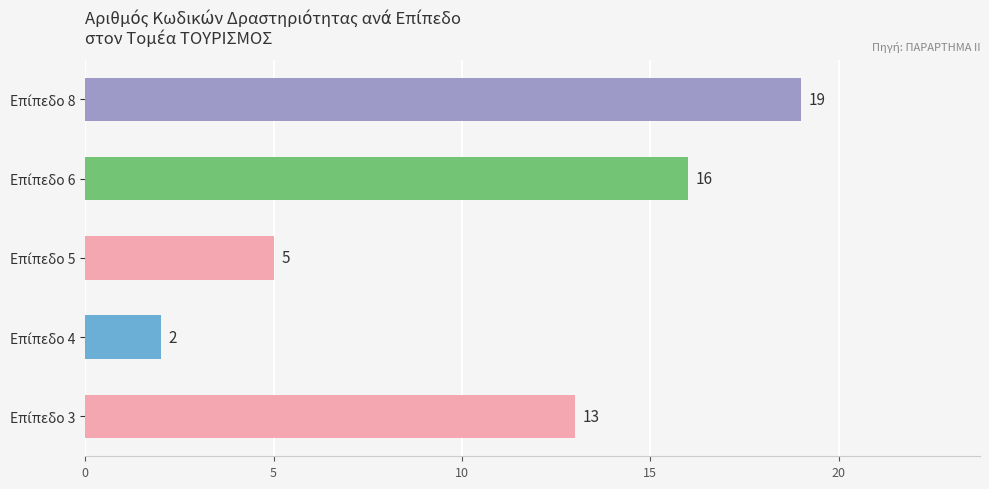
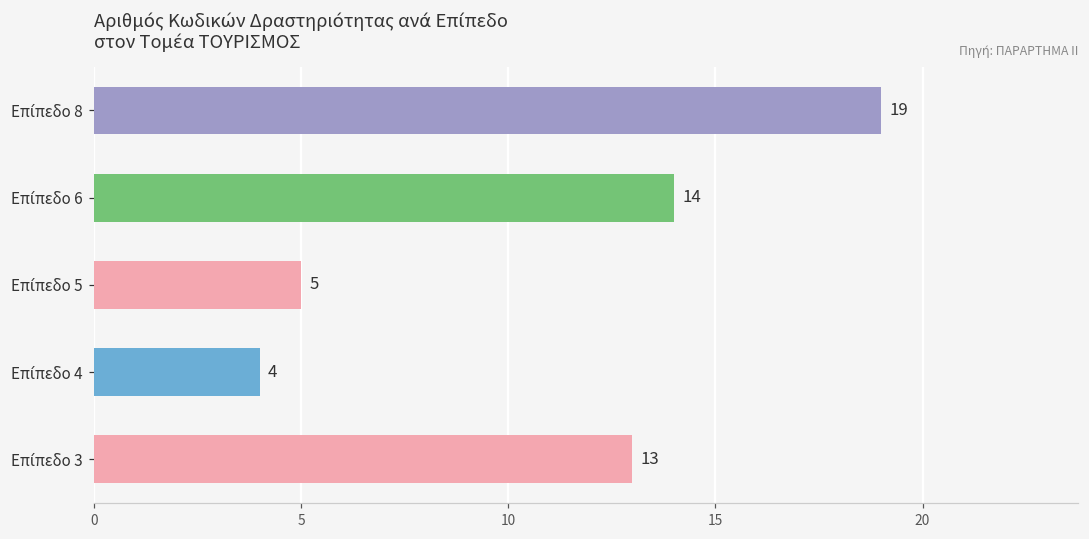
Επίπεδο 6: 16 -> 14
Επίπεδο 4: 2 -> 4
